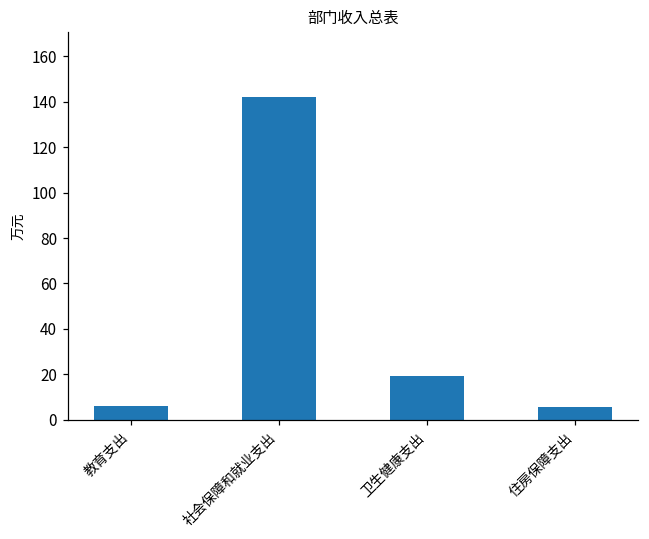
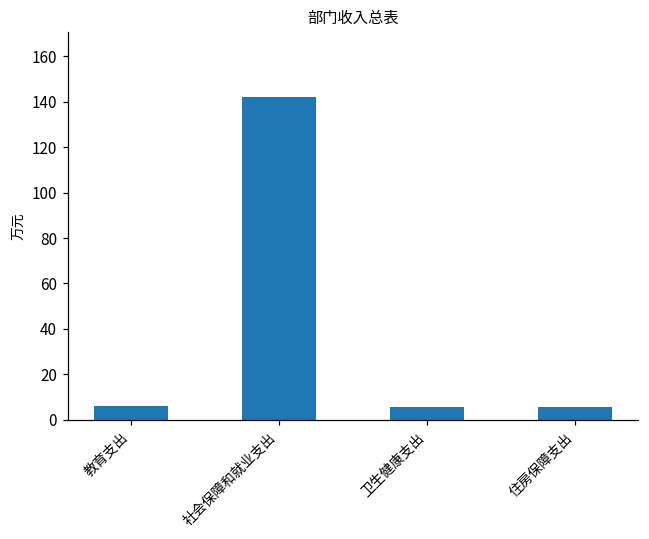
卫生健康支出: 19 -> 6
